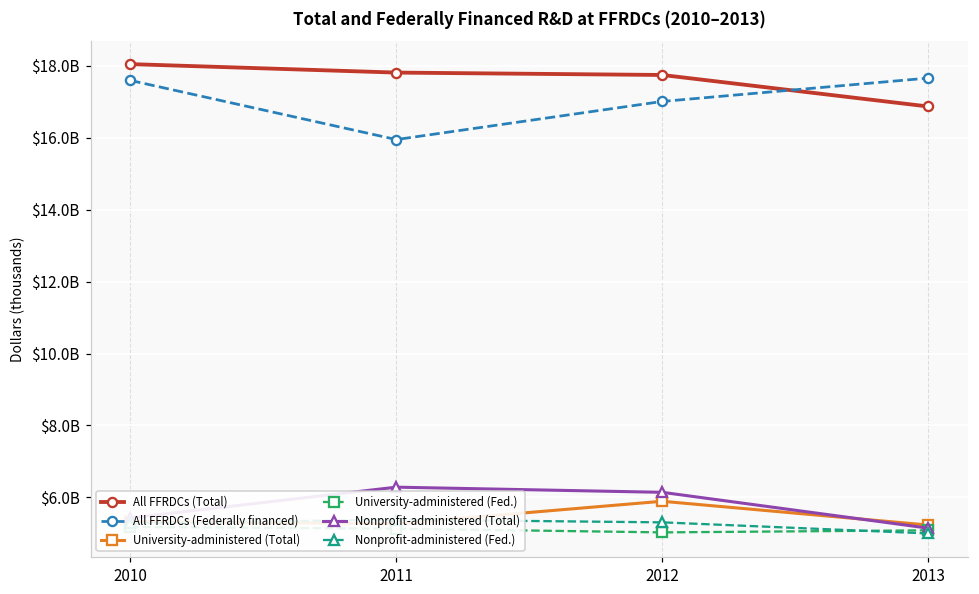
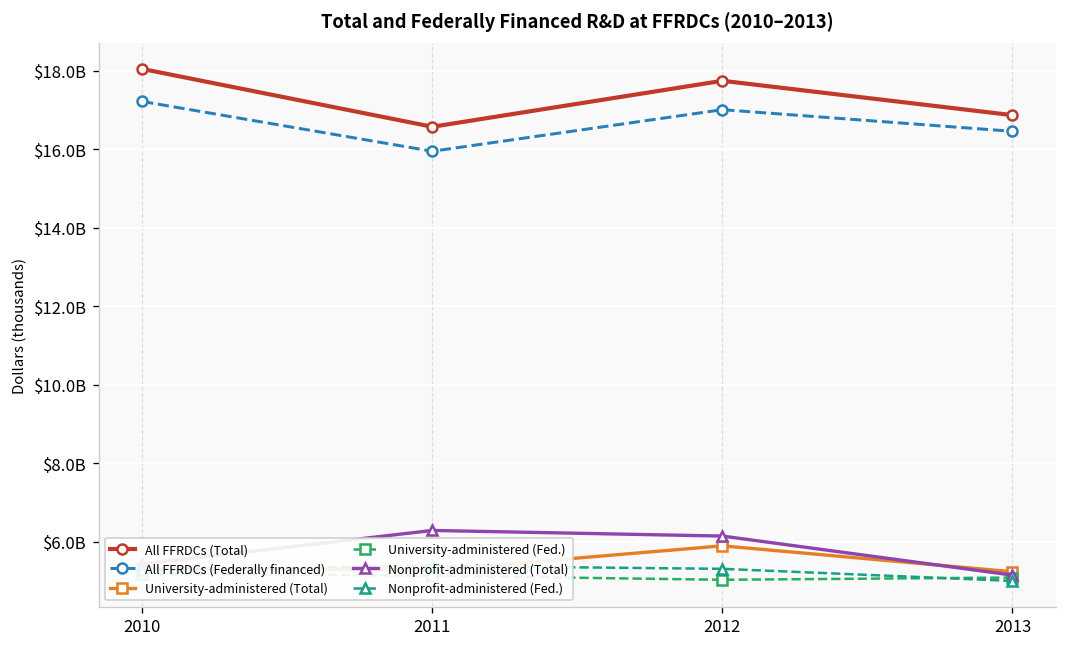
All FFRDCs (Federally financed), 2010: $17600000000 -> $17200000000
All FFRDCs (Total), 2011: $17800000000 -> $16600000000
All FFRDCs (Federally financed), 2013: $17700000000 -> $16500000000
